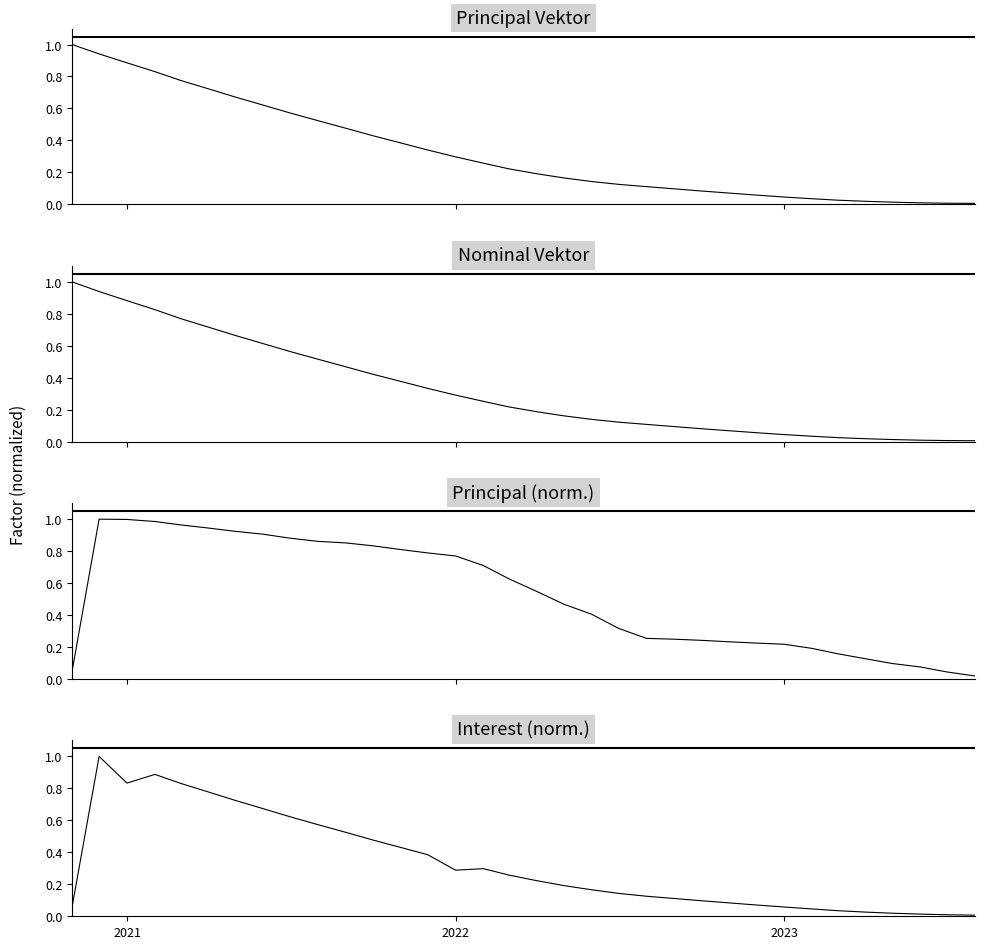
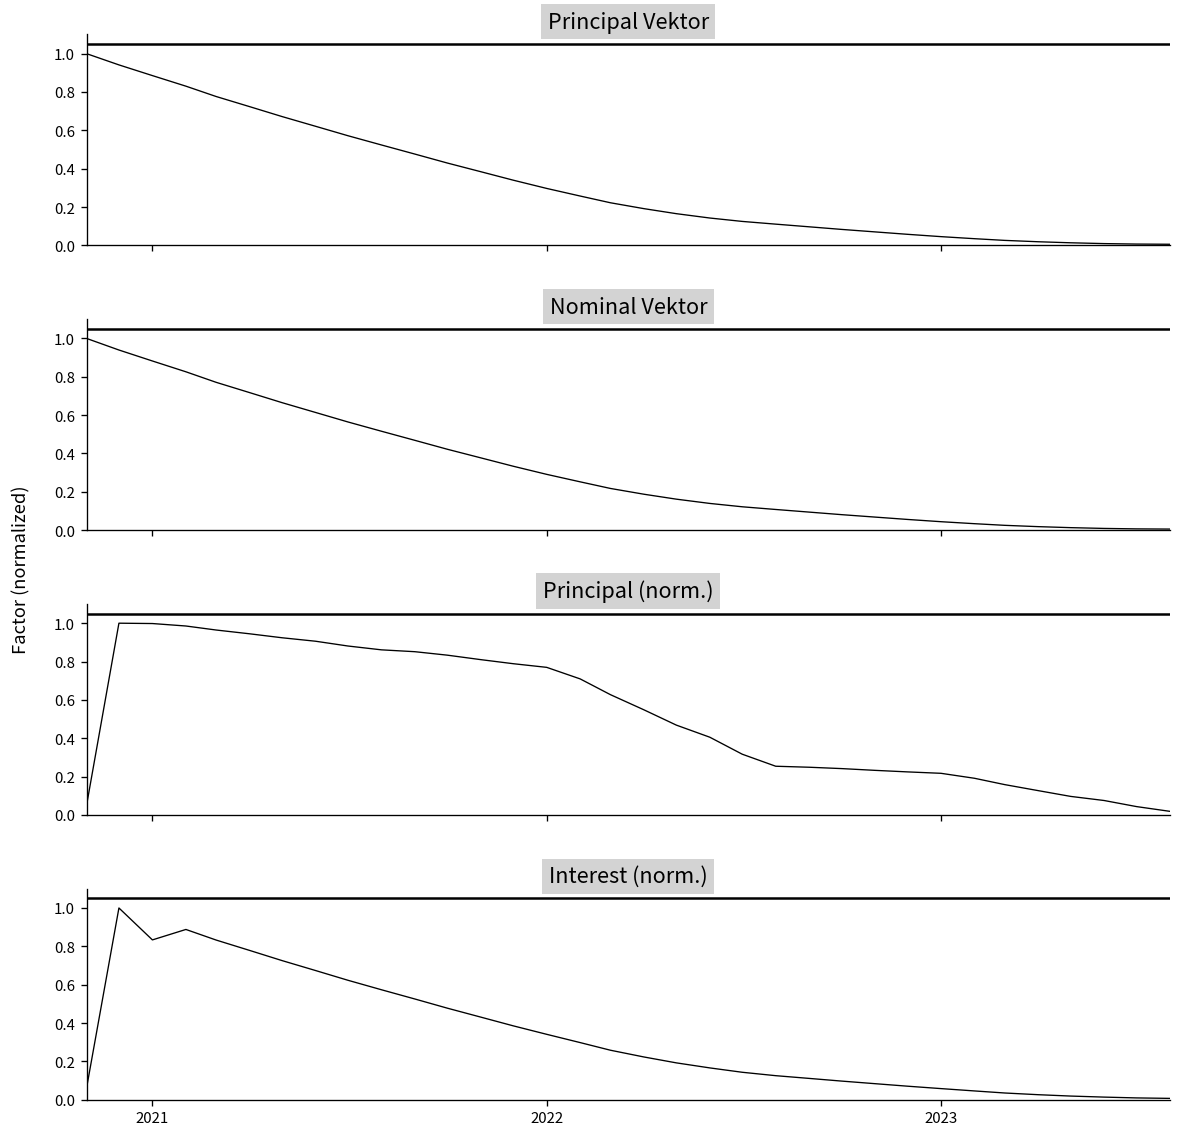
Interest (norm.), 2022: 0.29 -> 0.34
